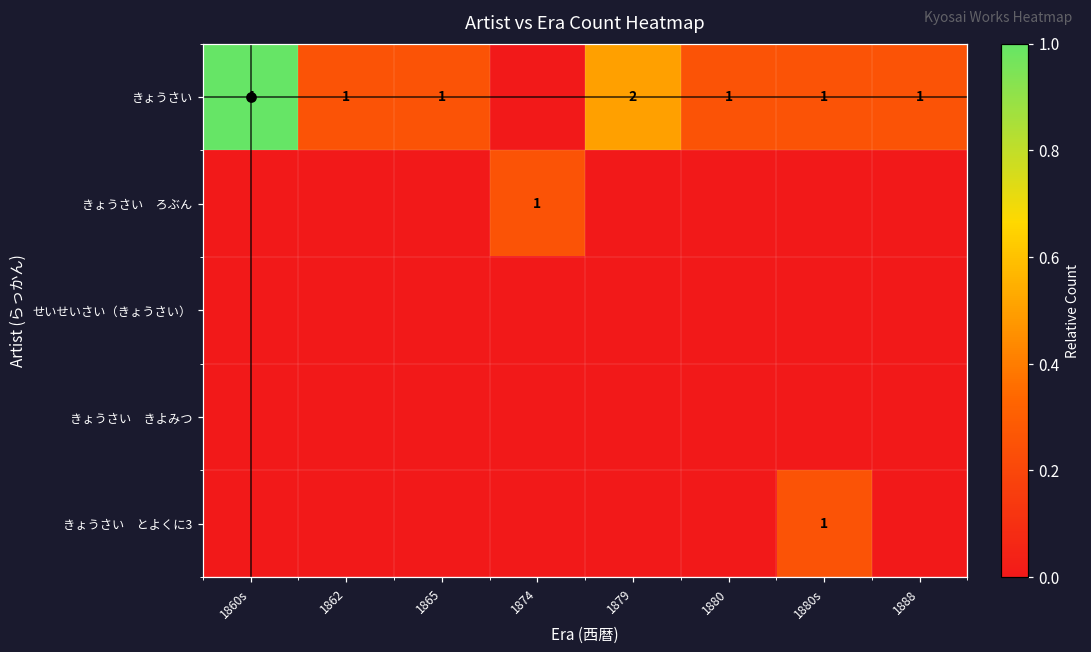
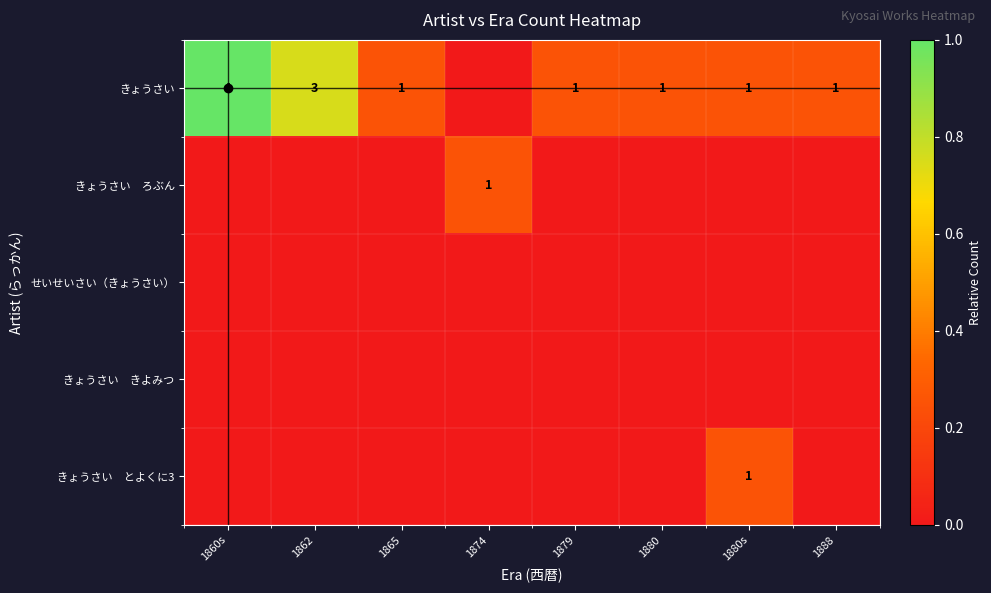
きょうさい, 1862: 1 -> 3
きょうさい, 1879: 2 -> 1
